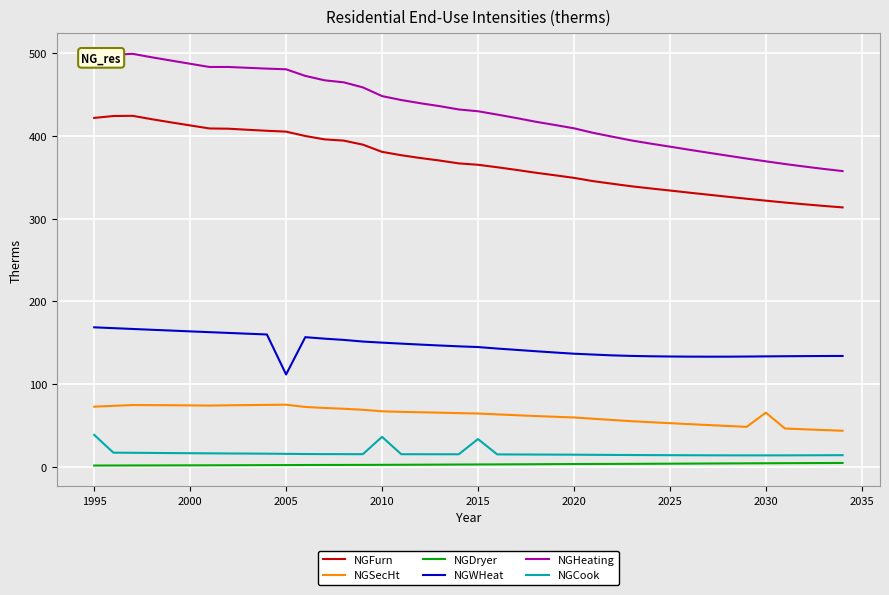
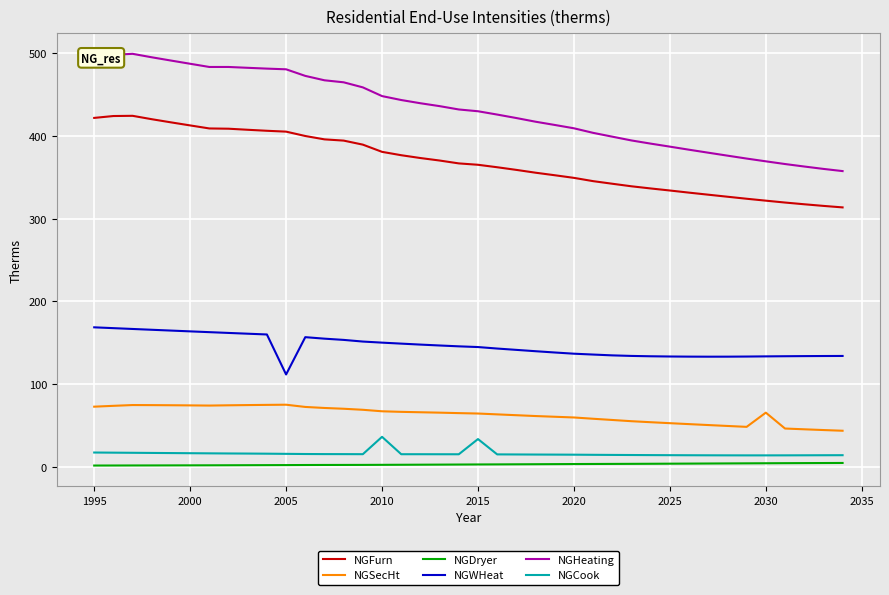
NGCook, 1995: 40 -> 20
